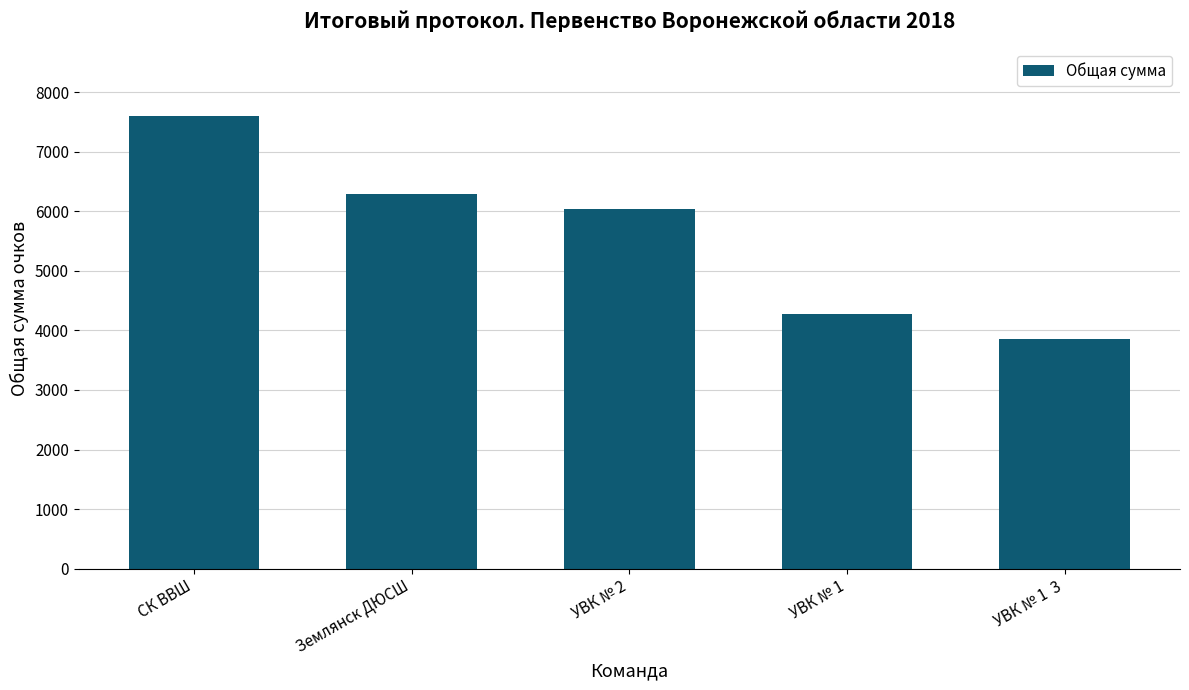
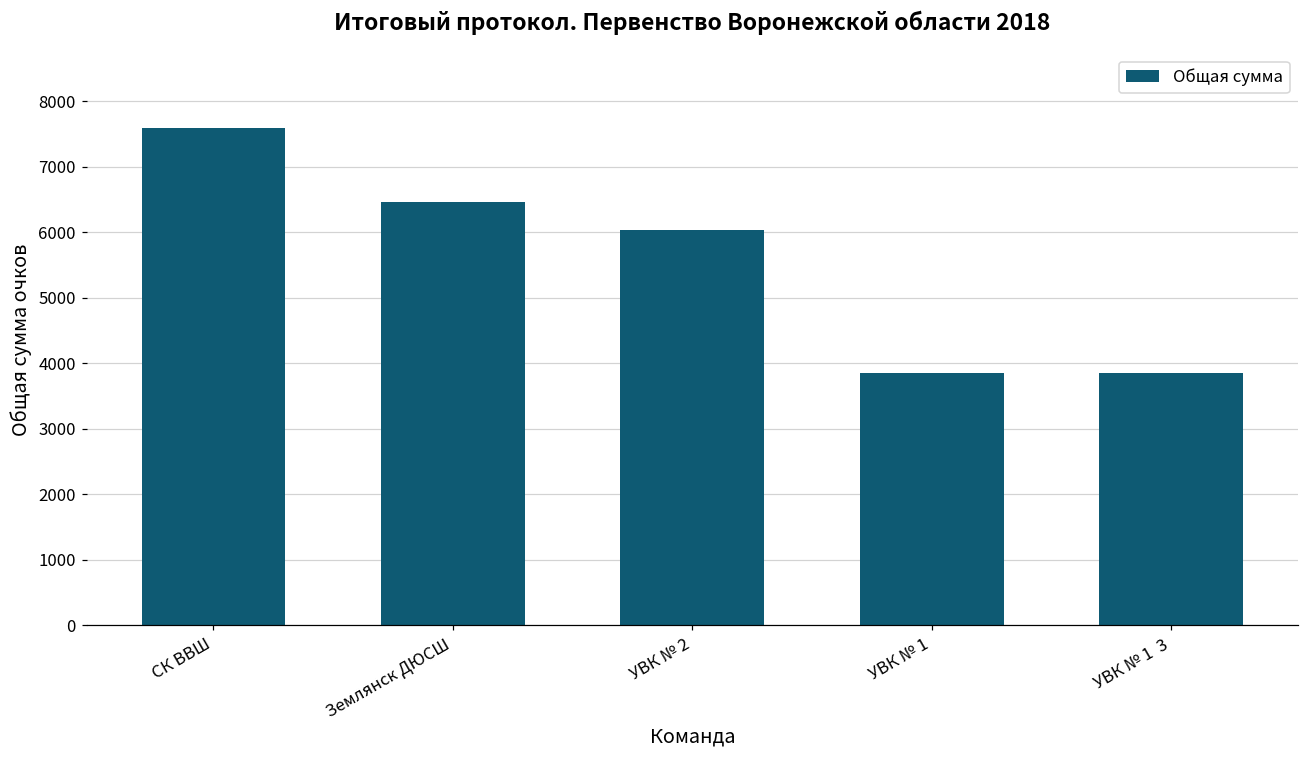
Землянск ДЮСШ: 6300 -> 6500
УВК № 1: 4300 -> 3900
